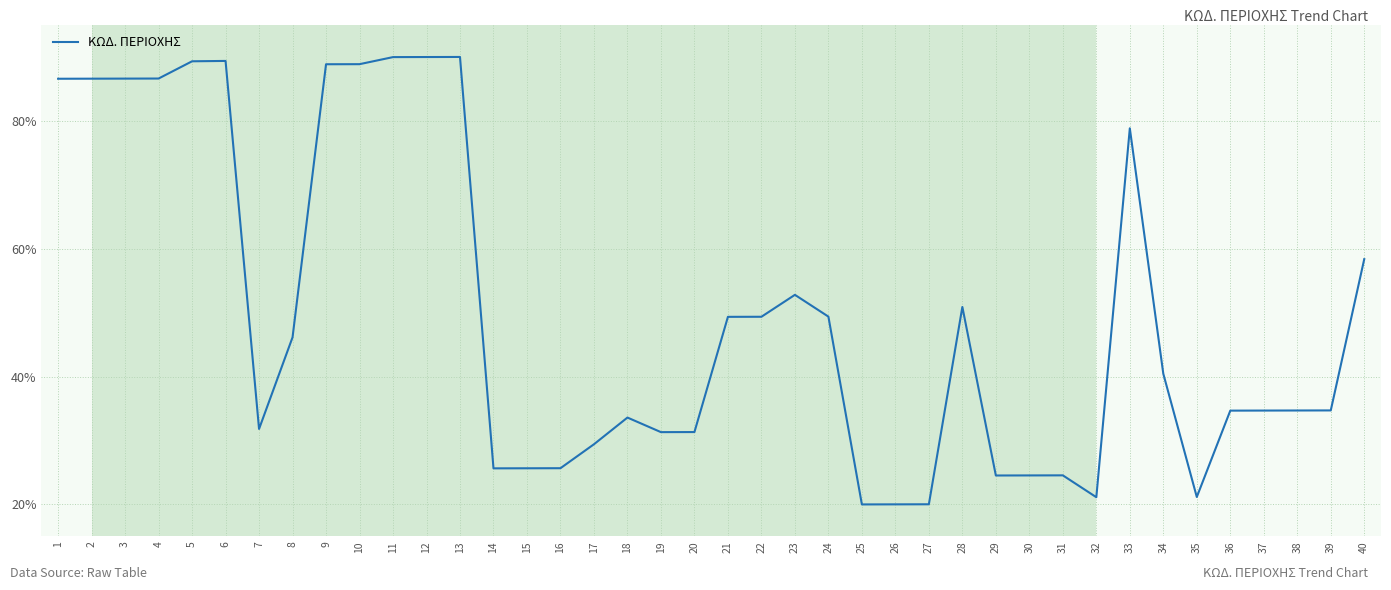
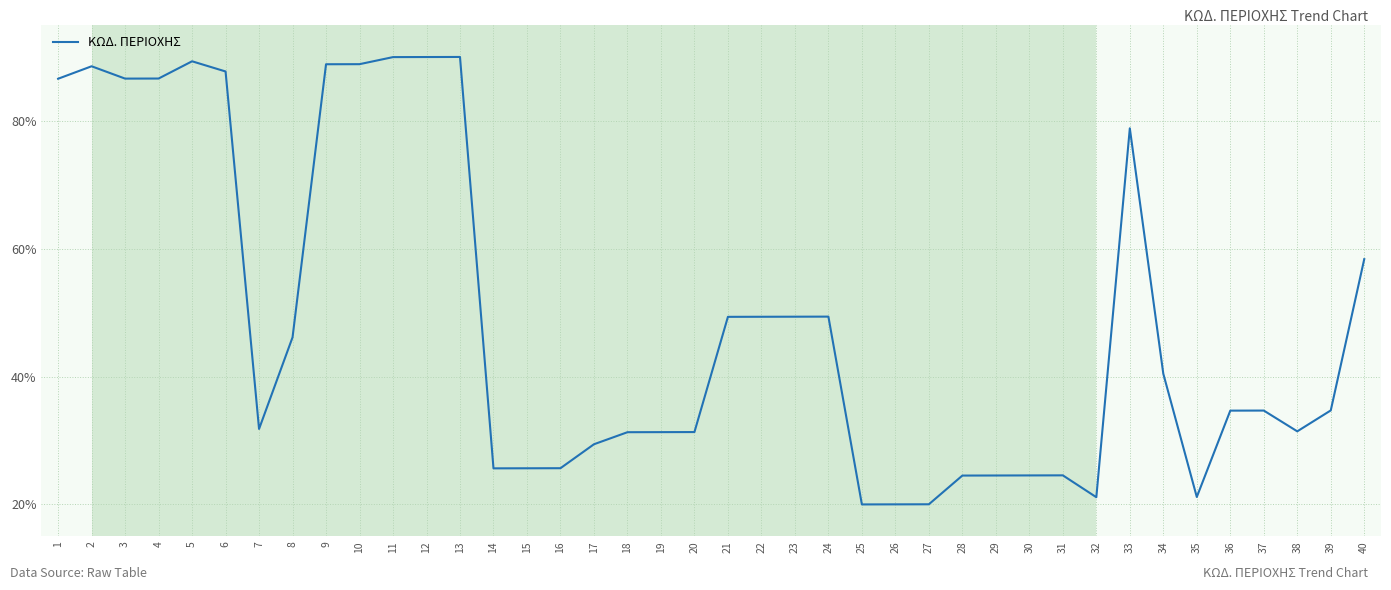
2: 87% -> 89%
6: 89% -> 88%
18: 34% -> 31%
23: 53% -> 49%
28: 51% -> 25%
38: 35% -> 31%
